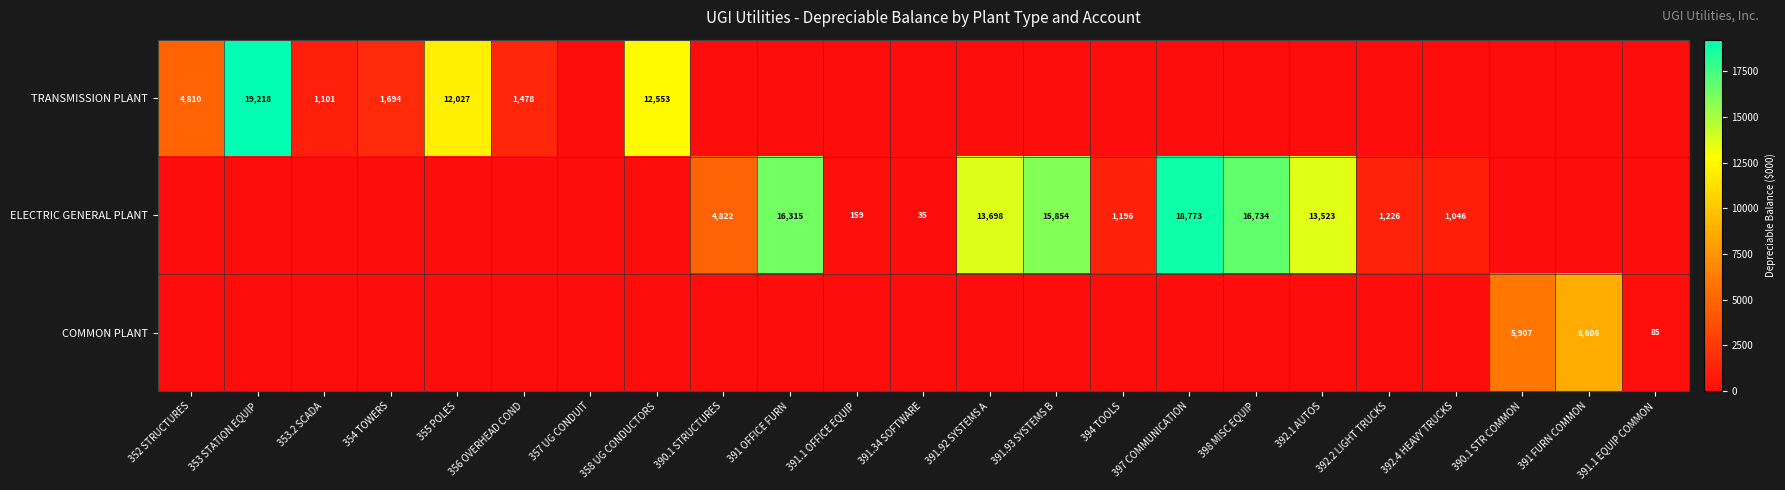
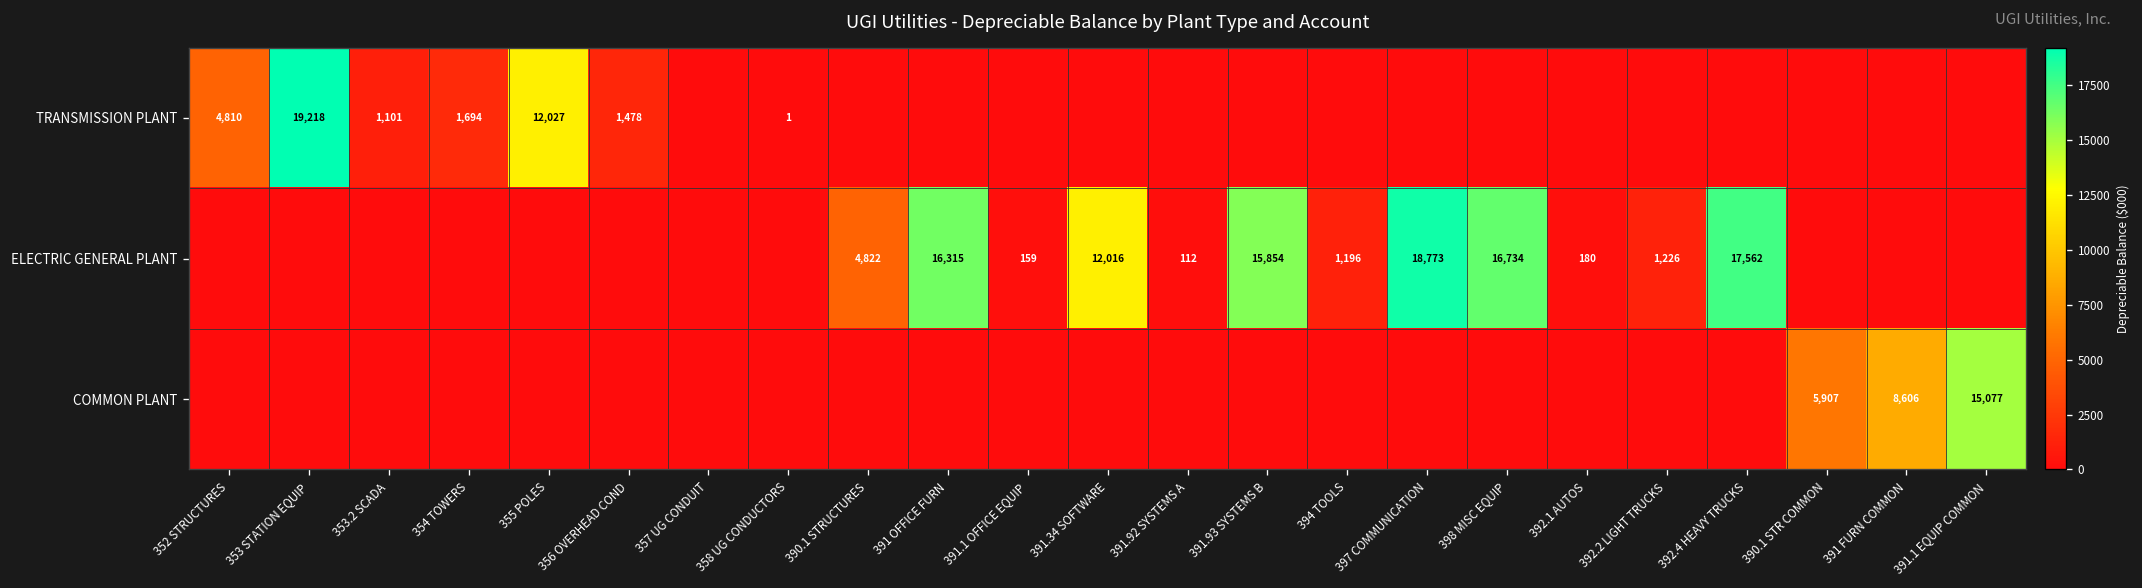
TRANSMISSION PLANT, 358 UG CONDUCTORS: 12,553 -> 1
ELECTRIC GENERAL PLANT, 391.34 SOFTWARE: 35 -> 12,016
ELECTRIC GENERAL PLANT, 391.92 SYSTEMS A: 13,698 -> 112
ELECTRIC GENERAL PLANT, 392.1 AUTOS: 13,523 -> 180
ELECTRIC GENERAL PLANT, 392.4 HEAVY TRUCKS: 1,046 -> 17,562
COMMON PLANT, 391.1 EQUIP COMMON: 85 -> 15,077
